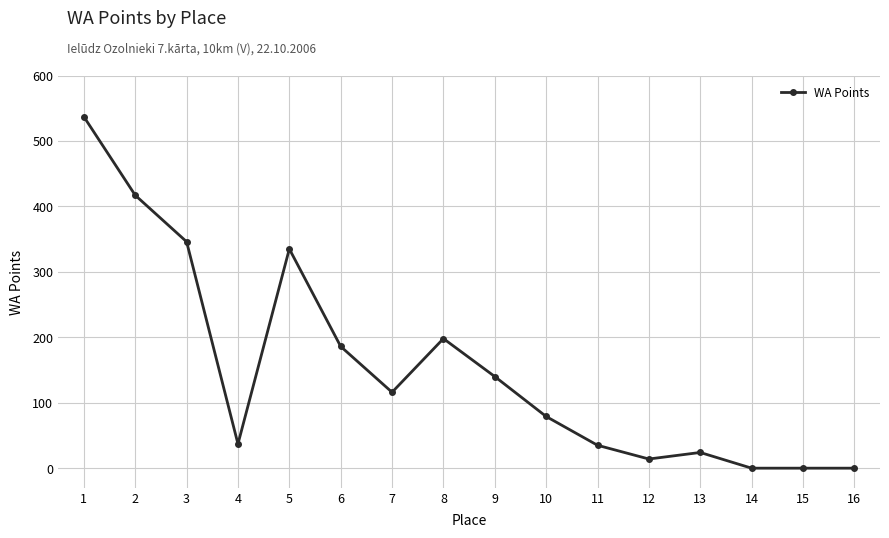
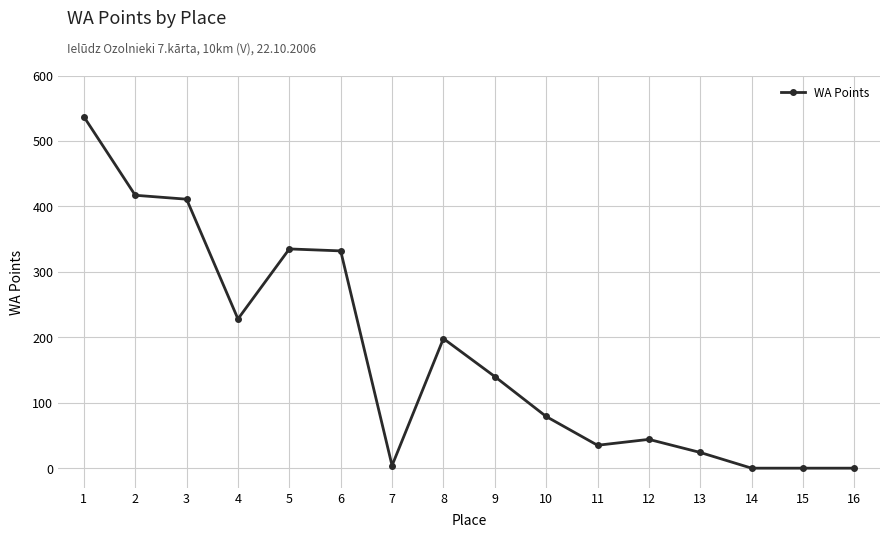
3: 350 -> 410
4: 40 -> 230
6: 190 -> 330
7: 120 -> 0
12: 10 -> 40
